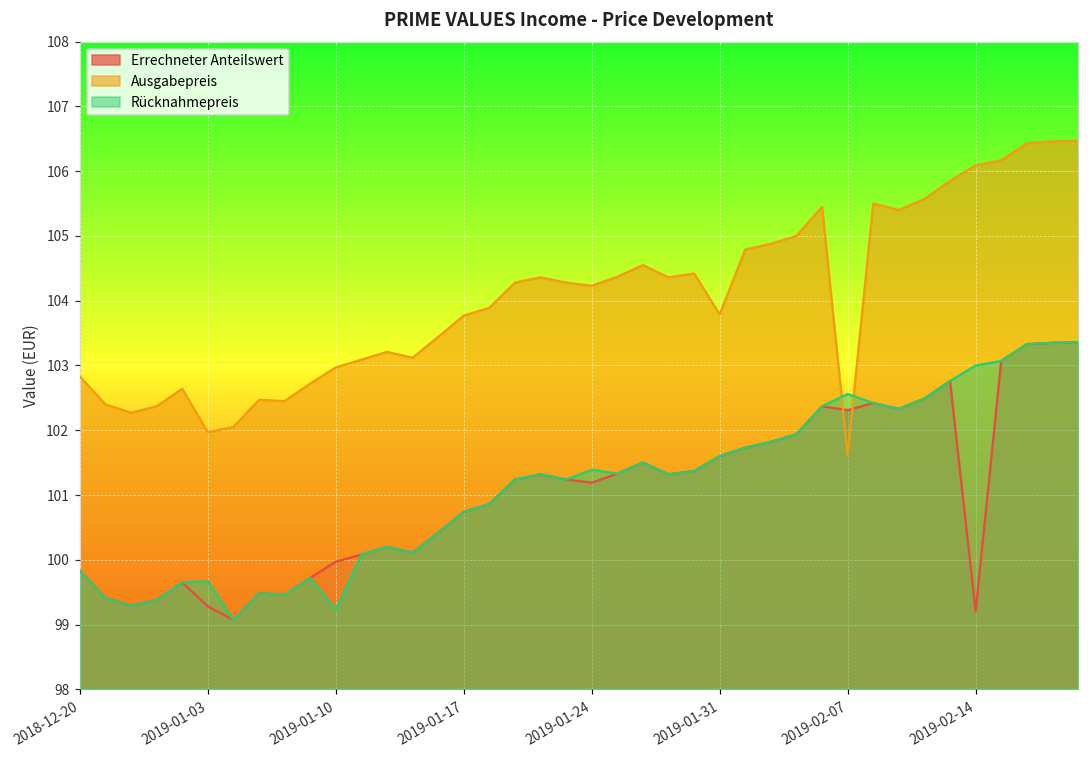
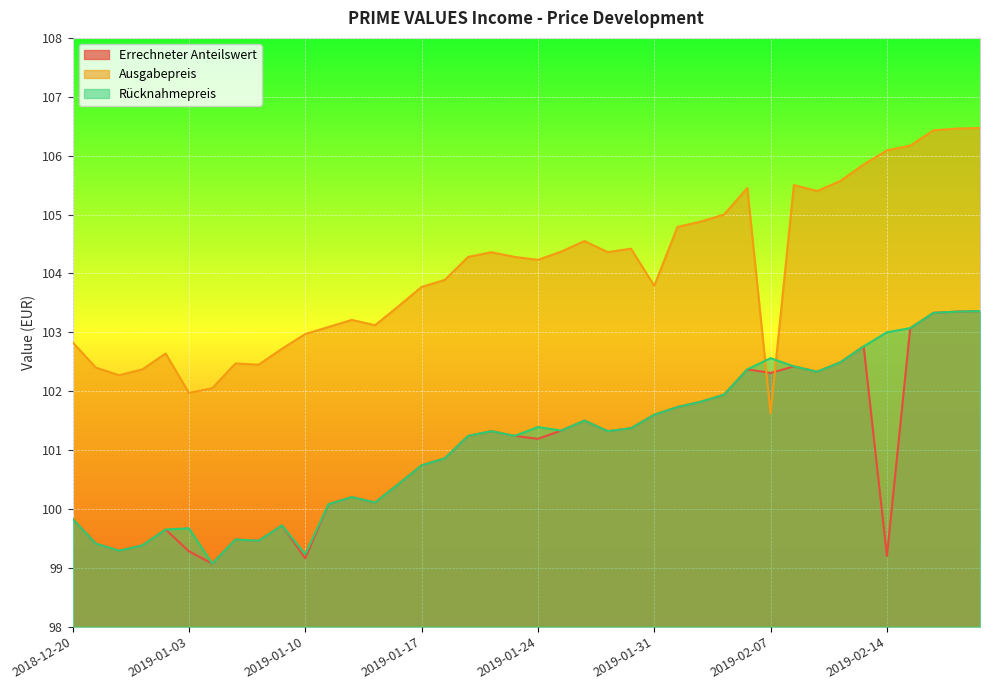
Errechneter Anteilswert, 2019-01-10: 100.0 -> 99.2
